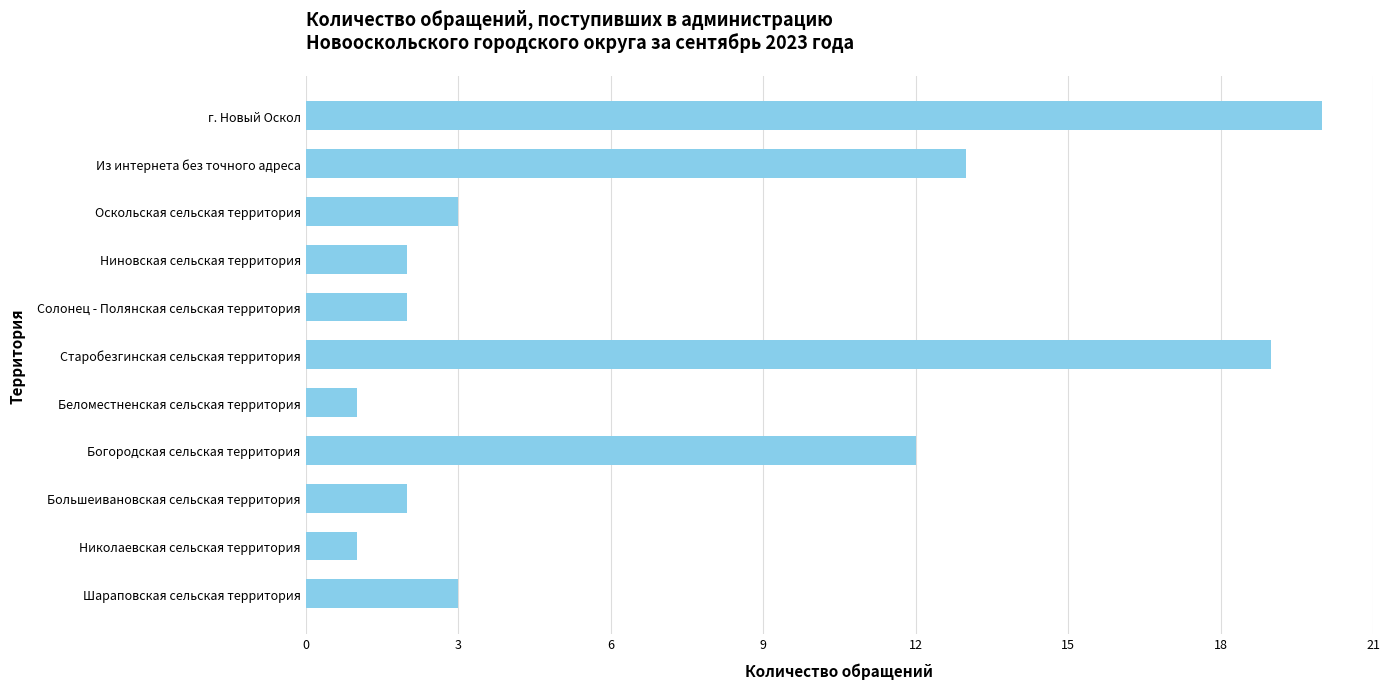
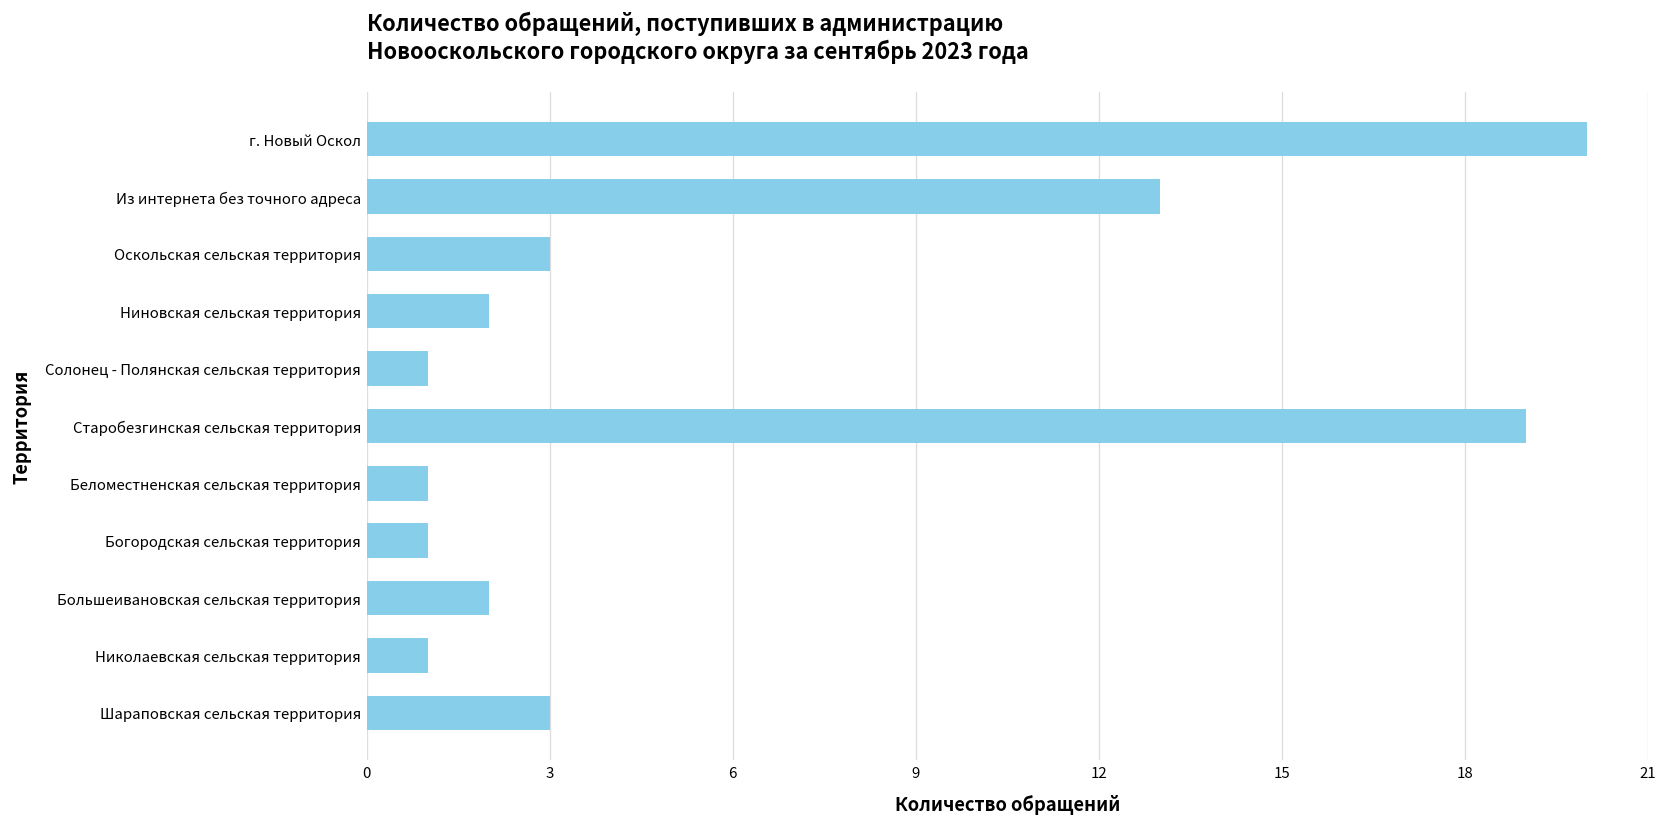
Солонец - Полянская сельская территория: 2 -> 1
Богородская сельская территория: 12 -> 1
